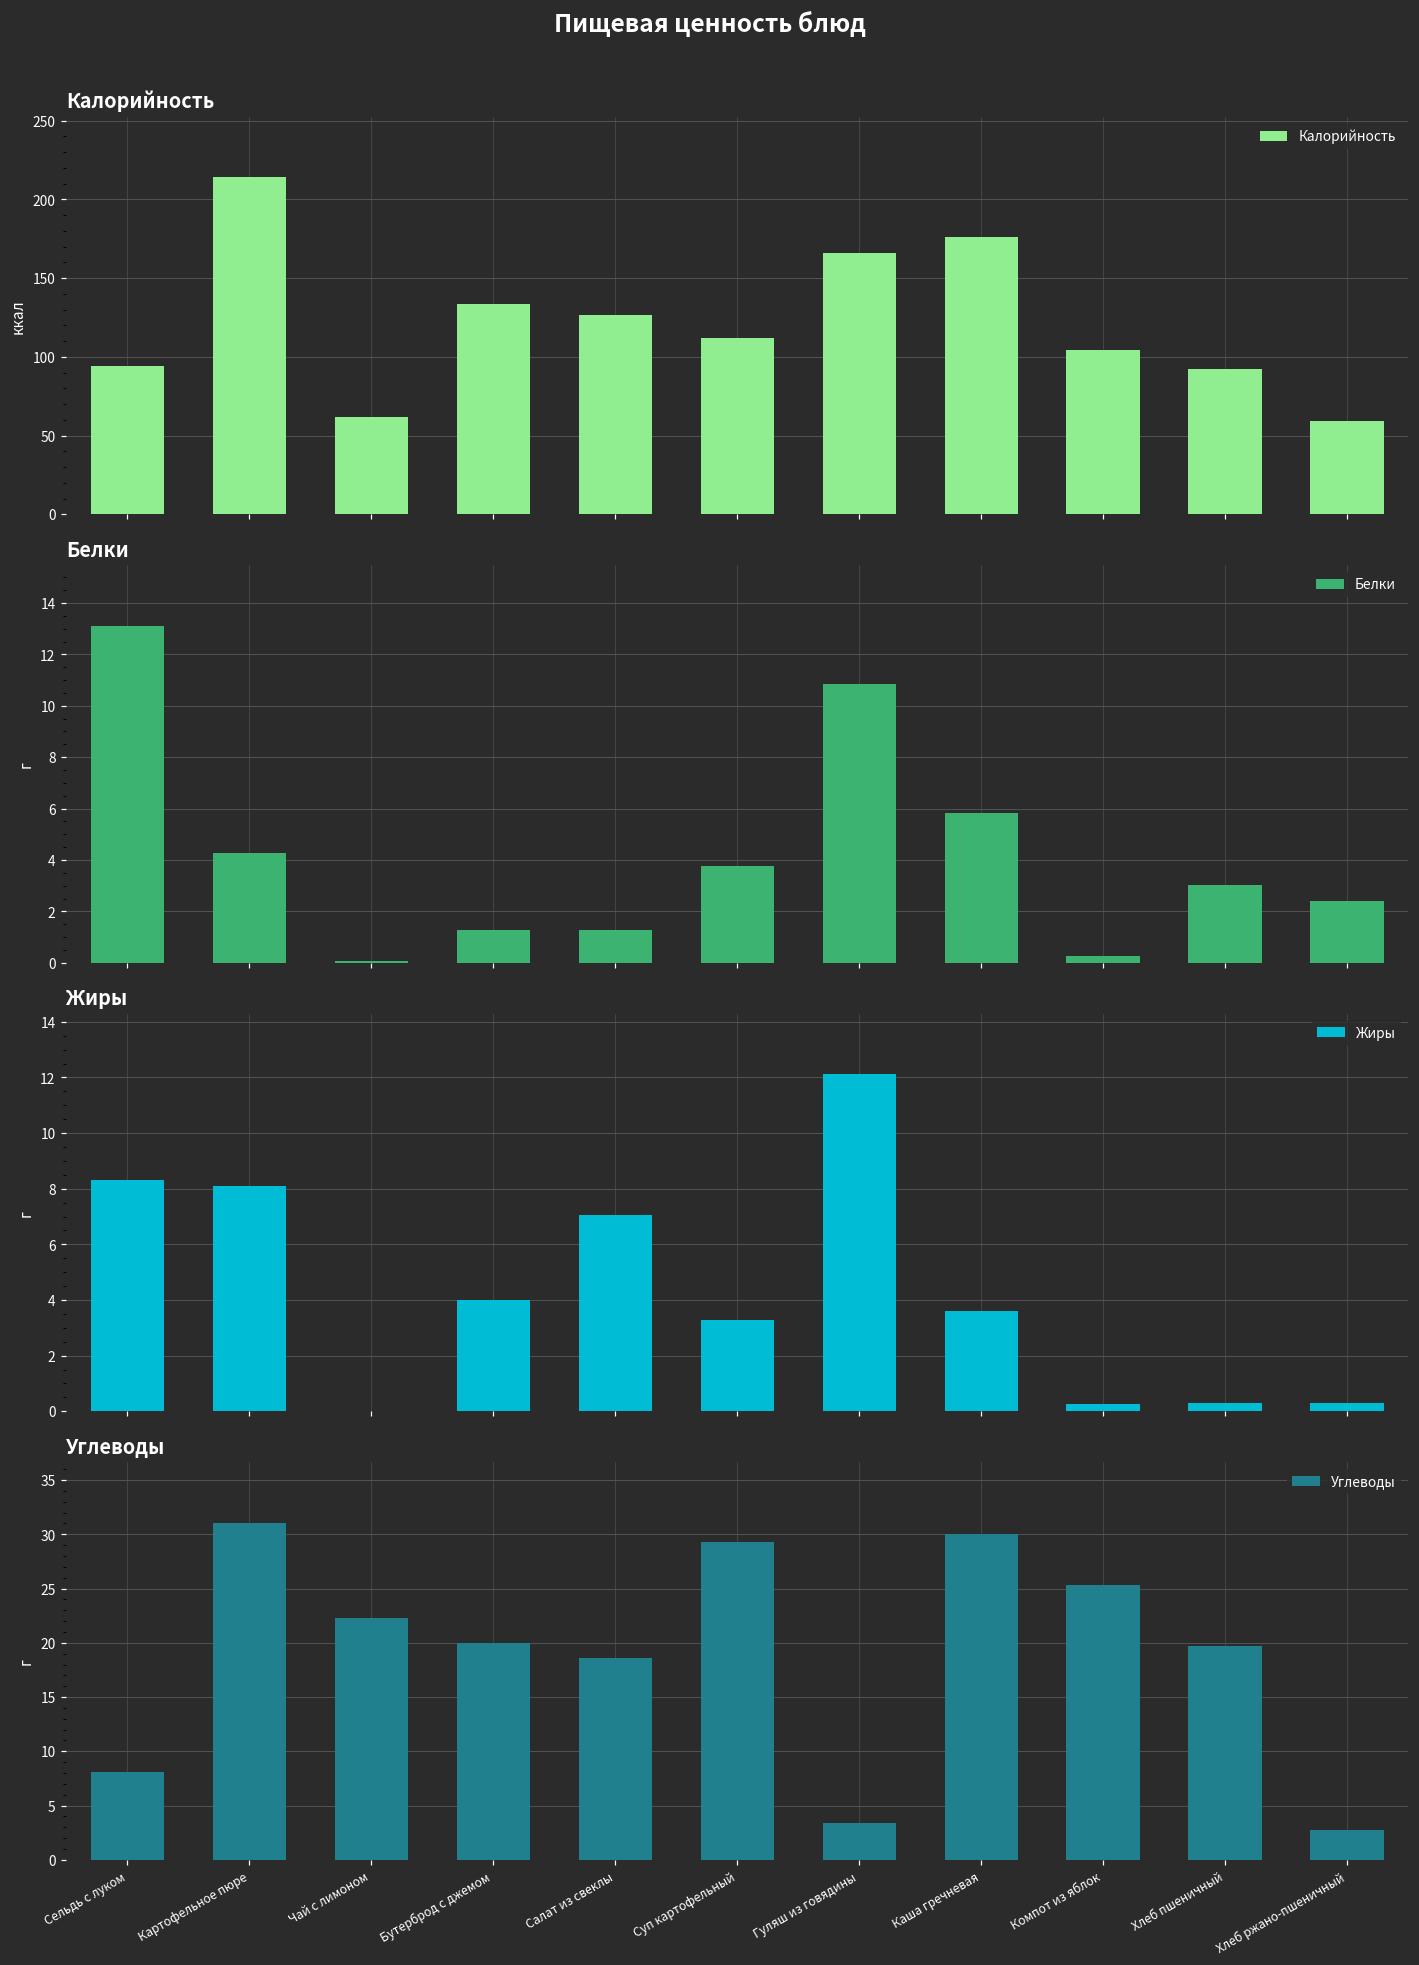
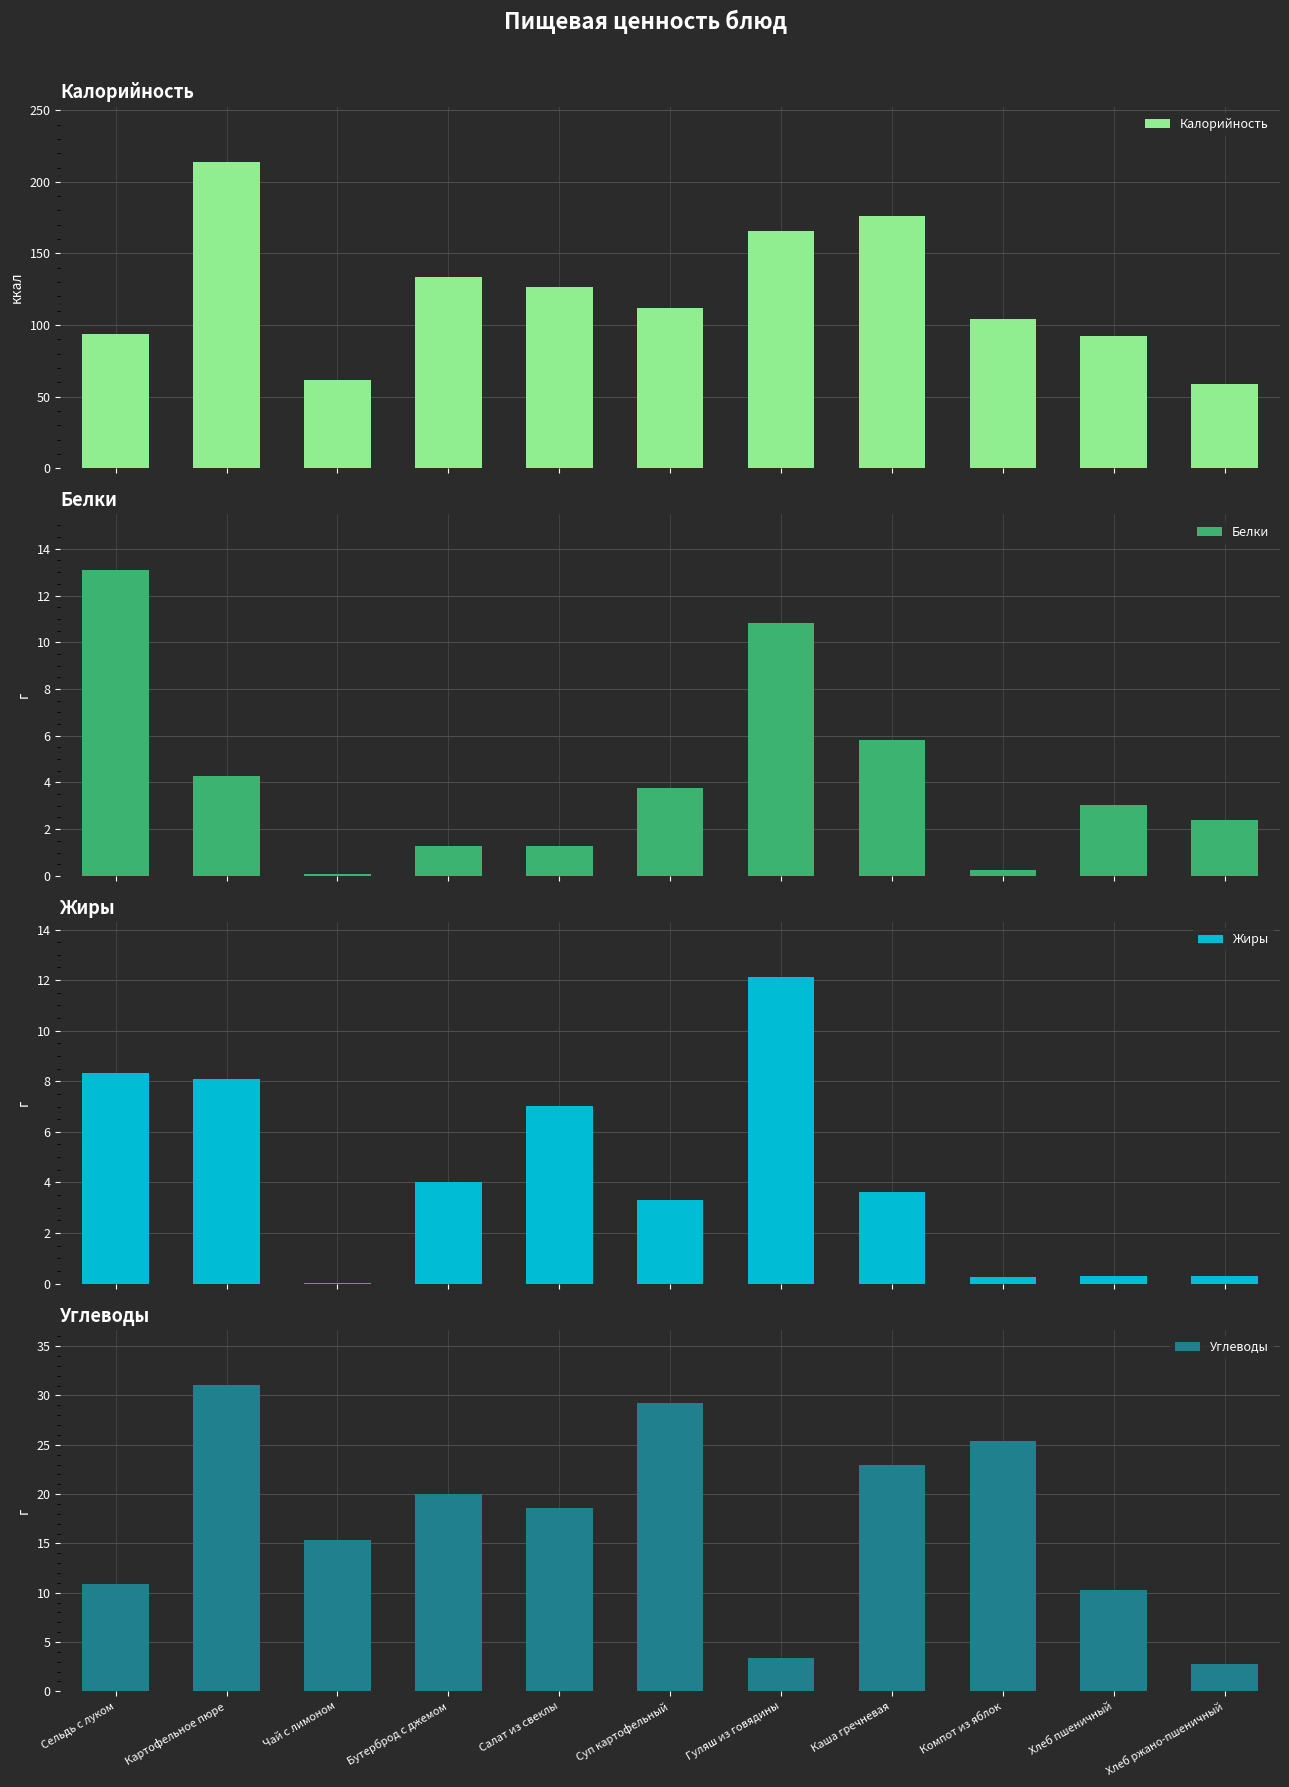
Углеводы, Сельдь с луком: 8 -> 11
Углеводы, Чай с лимоном: 22 -> 15
Углеводы, Каша гречневая: 30 -> 23
Углеводы, Хлеб пшеничный: 20 -> 10
